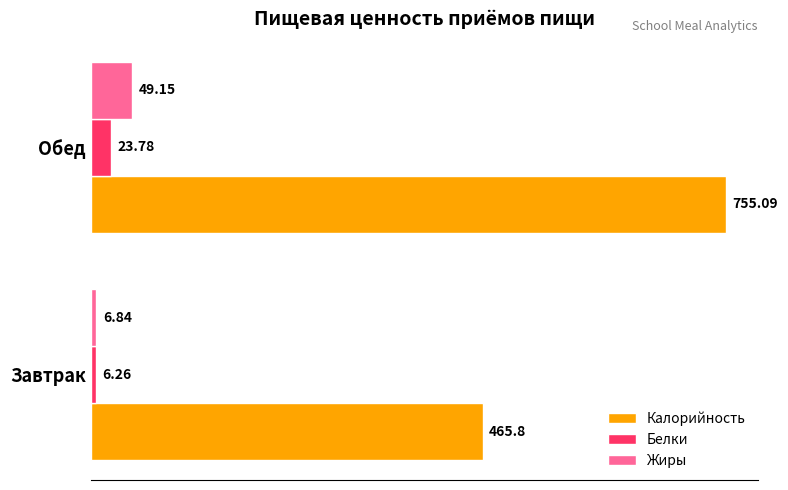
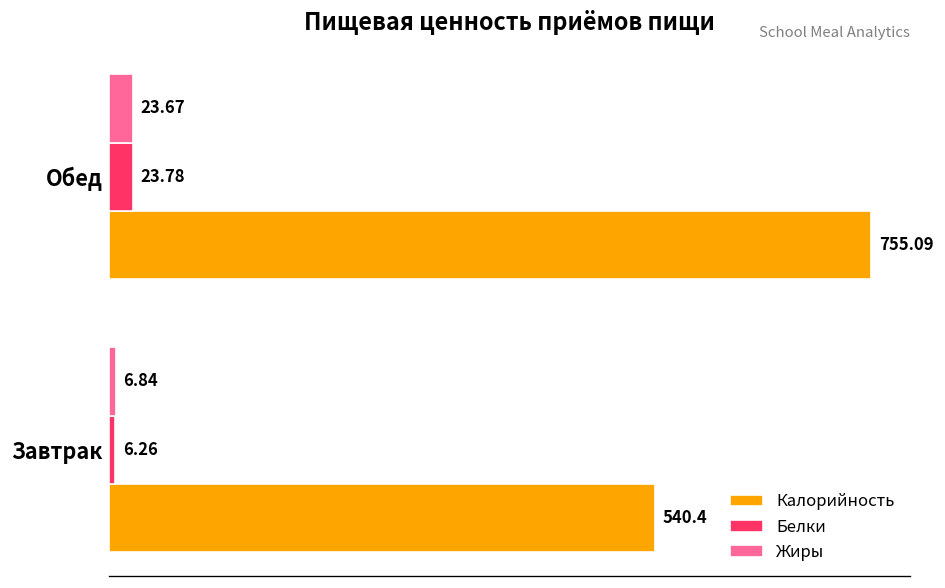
Жиры, Обед: 49.15 -> 23.67
Калорийность, Завтрак: 465.8 -> 540.4
